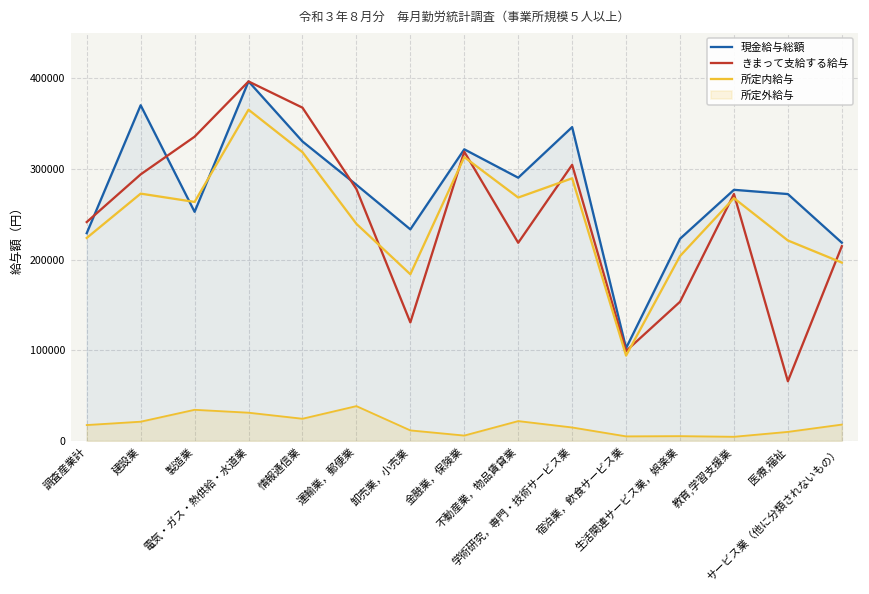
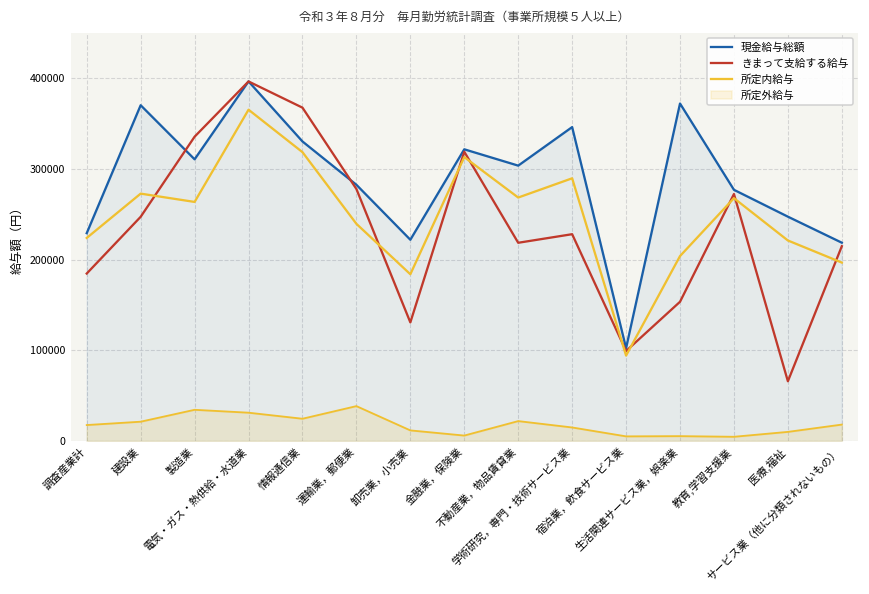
きまって支給する給与, 調査産業計: 240000 -> 180000
きまって支給する給与, 建設業: 290000 -> 250000
現金給与総額, 製造業: 250000 -> 310000
現金給与総額, 卸売業，小売業: 230000 -> 220000
現金給与総額, 不動産業，物品賃貸業: 290000 -> 300000
きまって支給する給与, 学術研究，専門・技術サービス業: 300000 -> 230000
現金給与総額, 生活関連サービス業，娯楽業: 220000 -> 370000
現金給与総額, 医療,福祉: 270000 -> 250000
